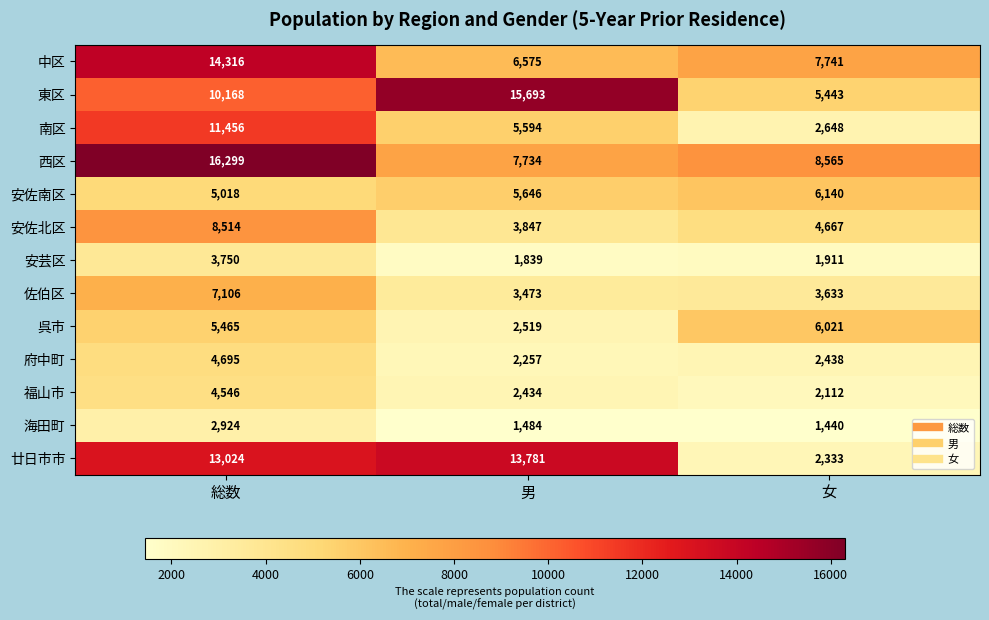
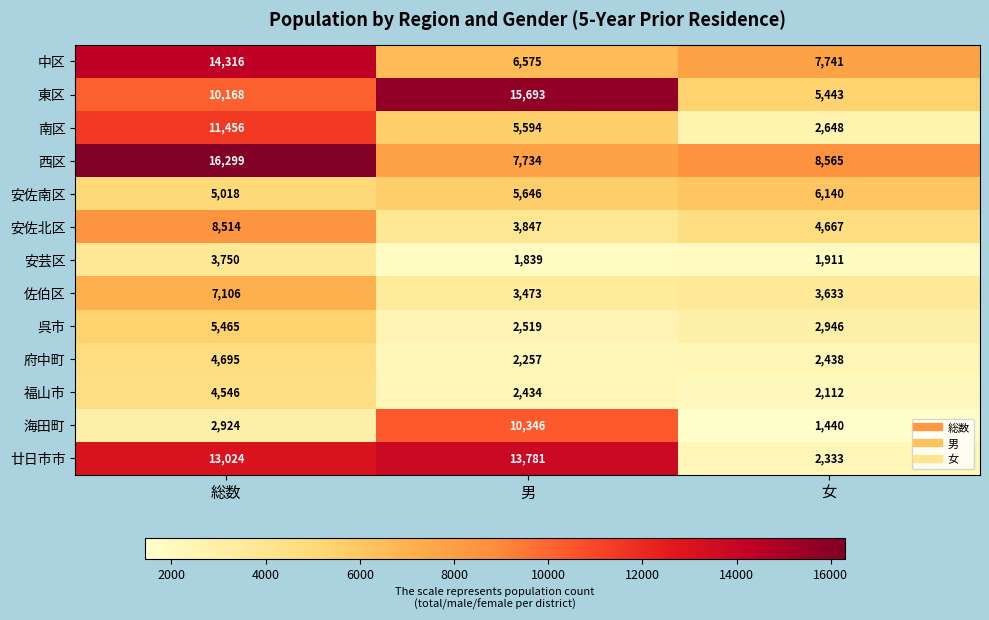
呉市, 女: 6,021 -> 2,946
海田町, 男: 1,484 -> 10,346
